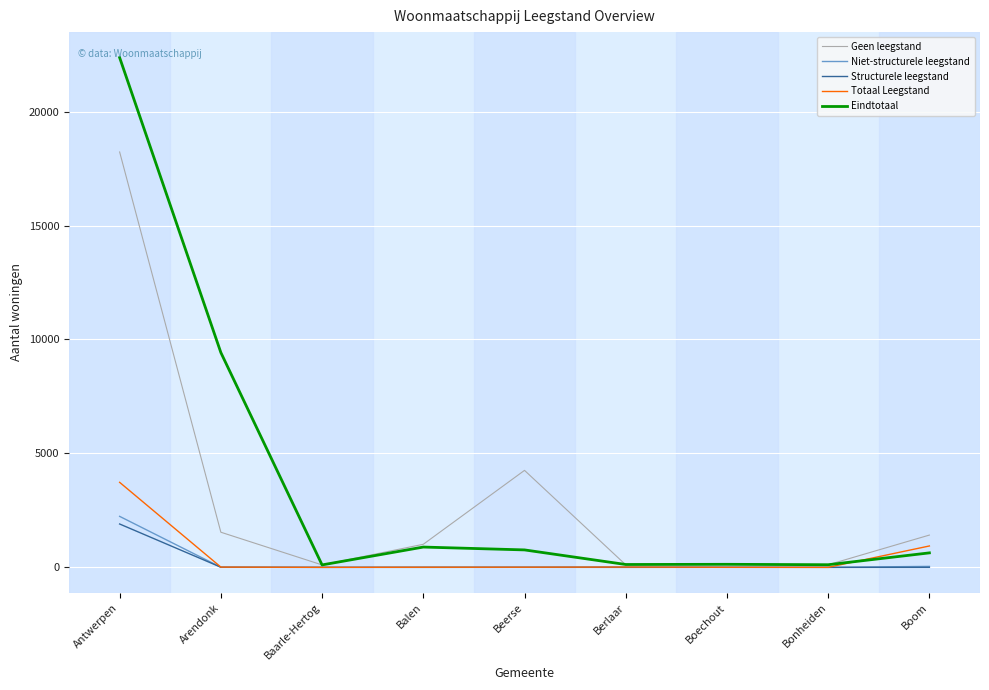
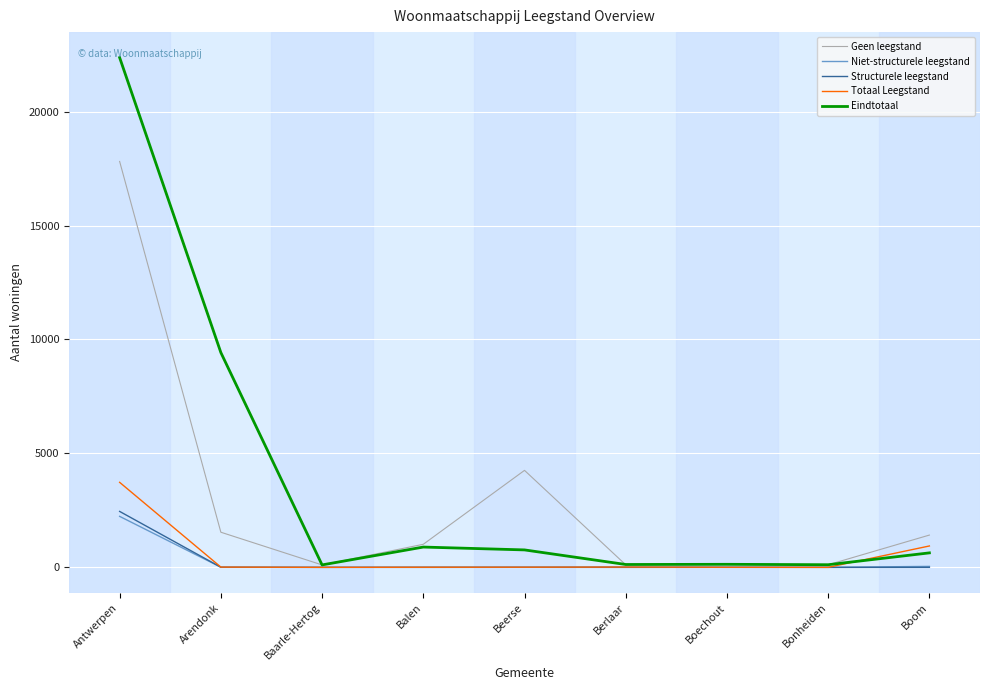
Geen leegstand, Antwerpen: 18200 -> 17800
Structurele leegstand, Antwerpen: 1900 -> 2500
